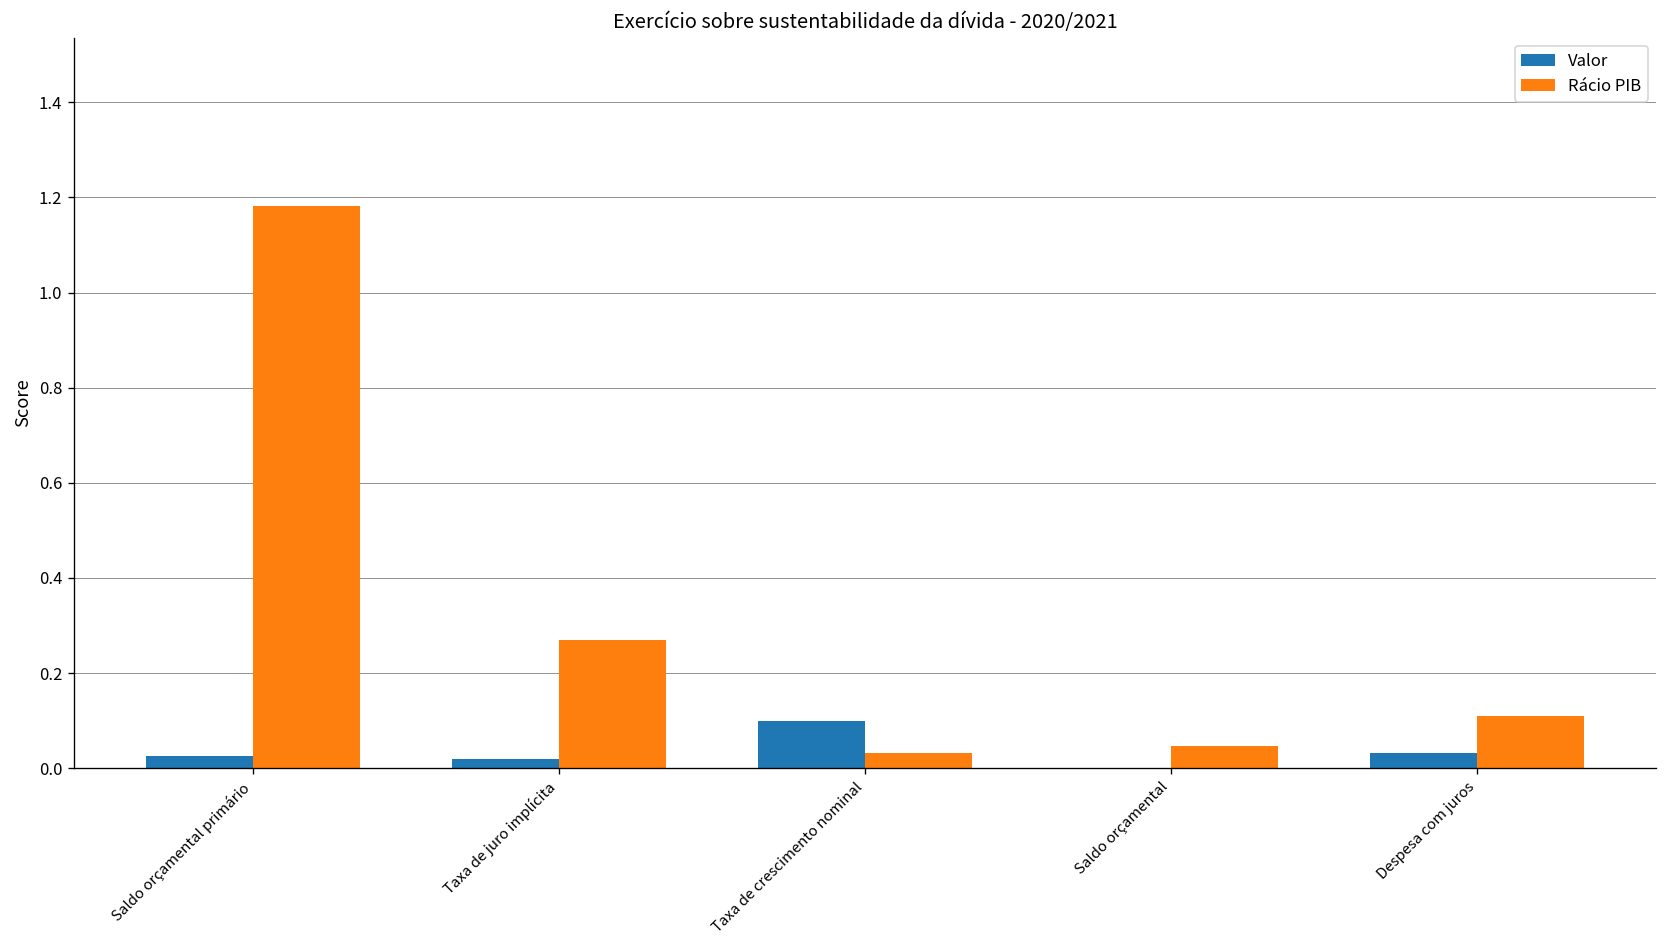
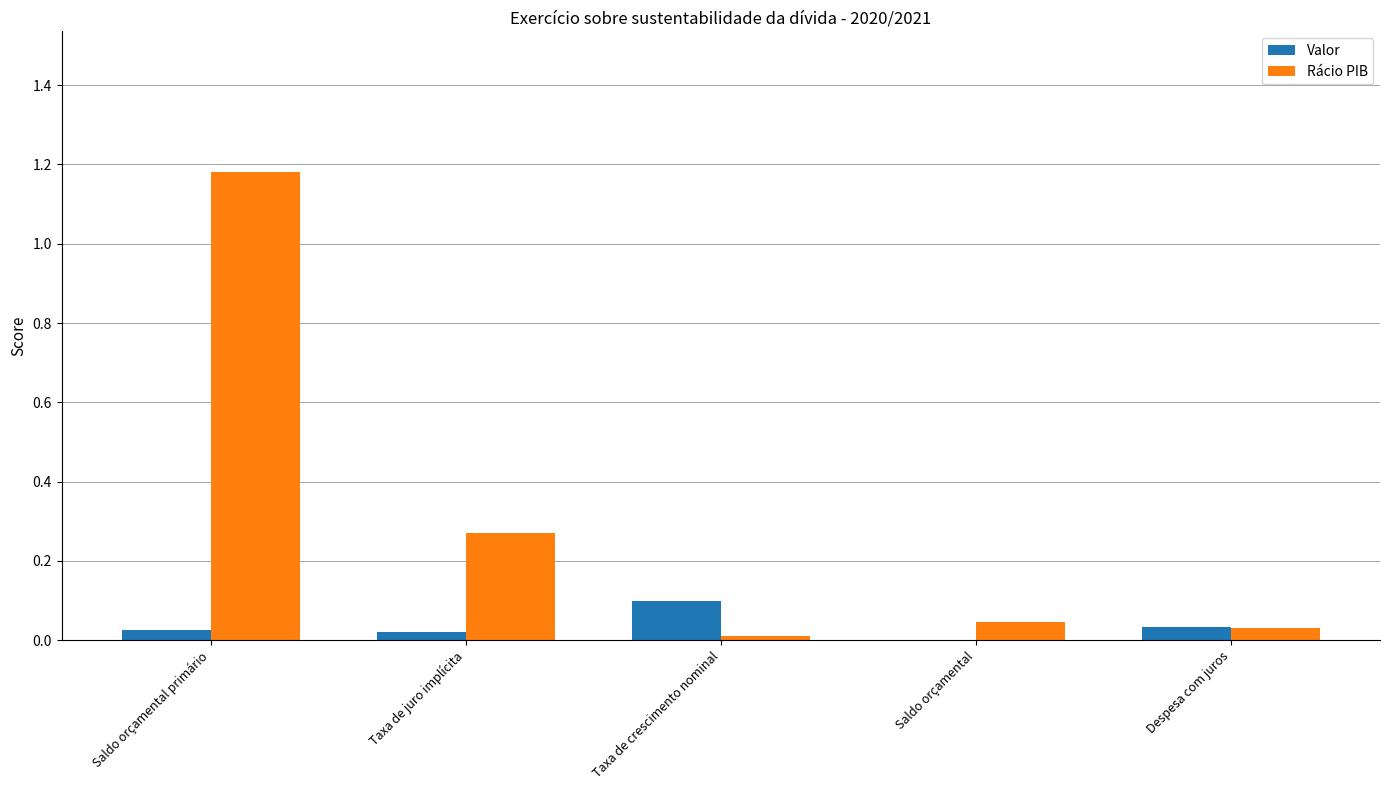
Rácio PIB, Taxa de crescimento nominal: 0.03 -> 0.01
Rácio PIB, Despesa com juros: 0.11 -> 0.03
